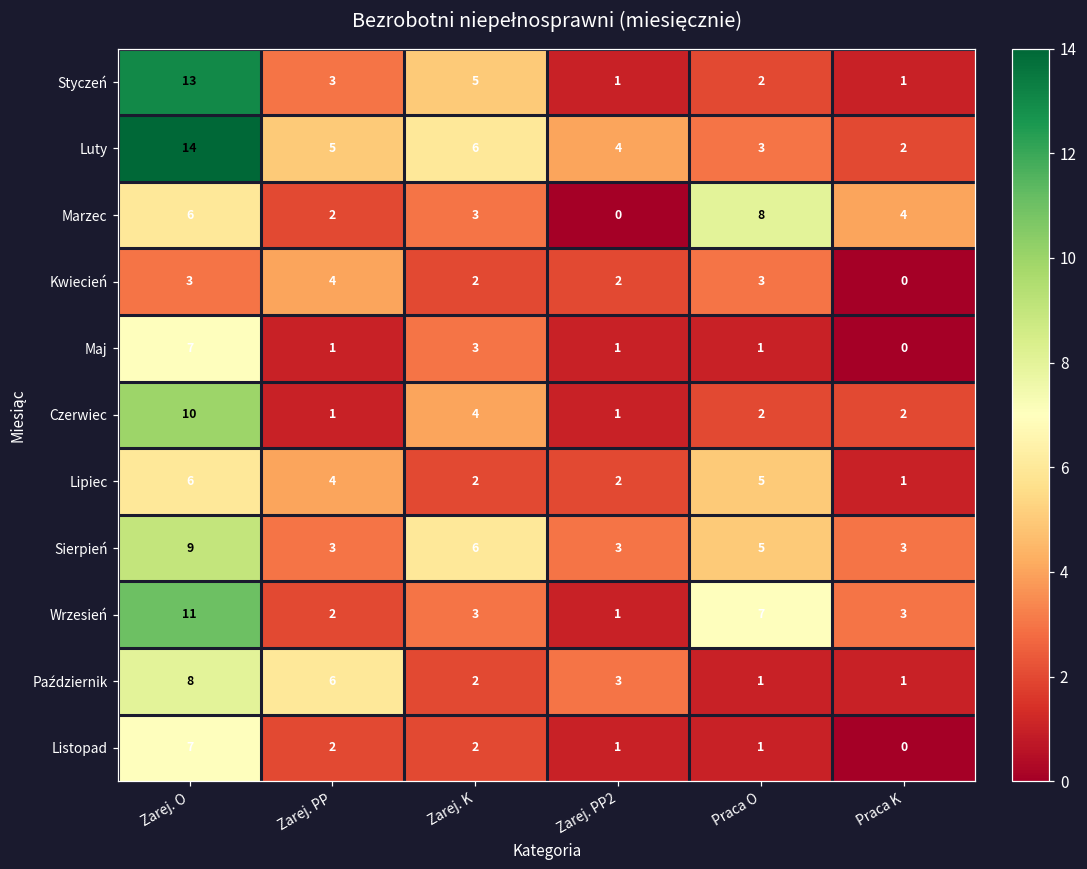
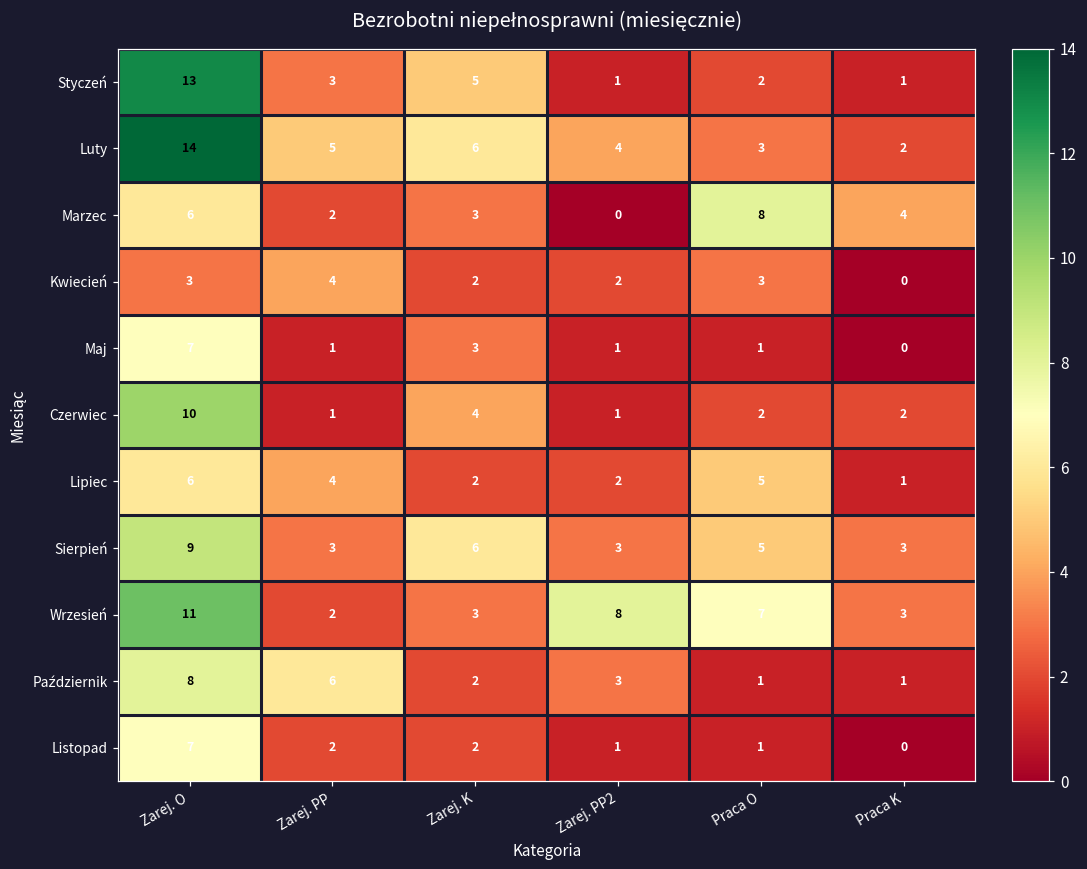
Wrzesień, Zarej. PP2: 1 -> 8
